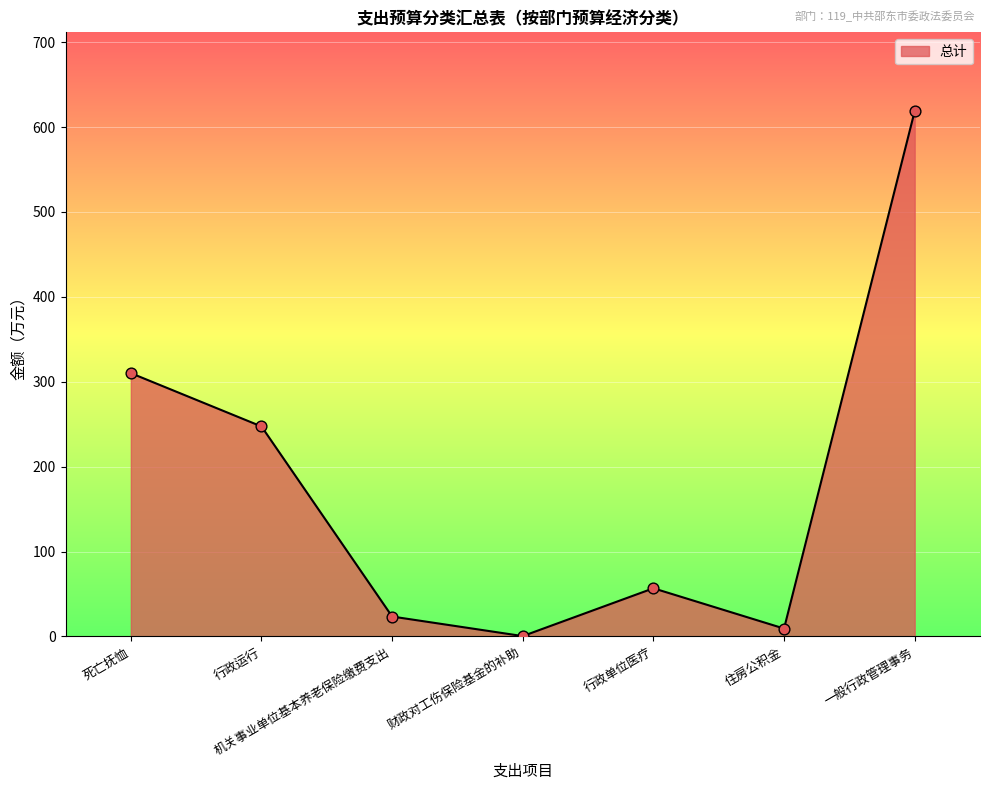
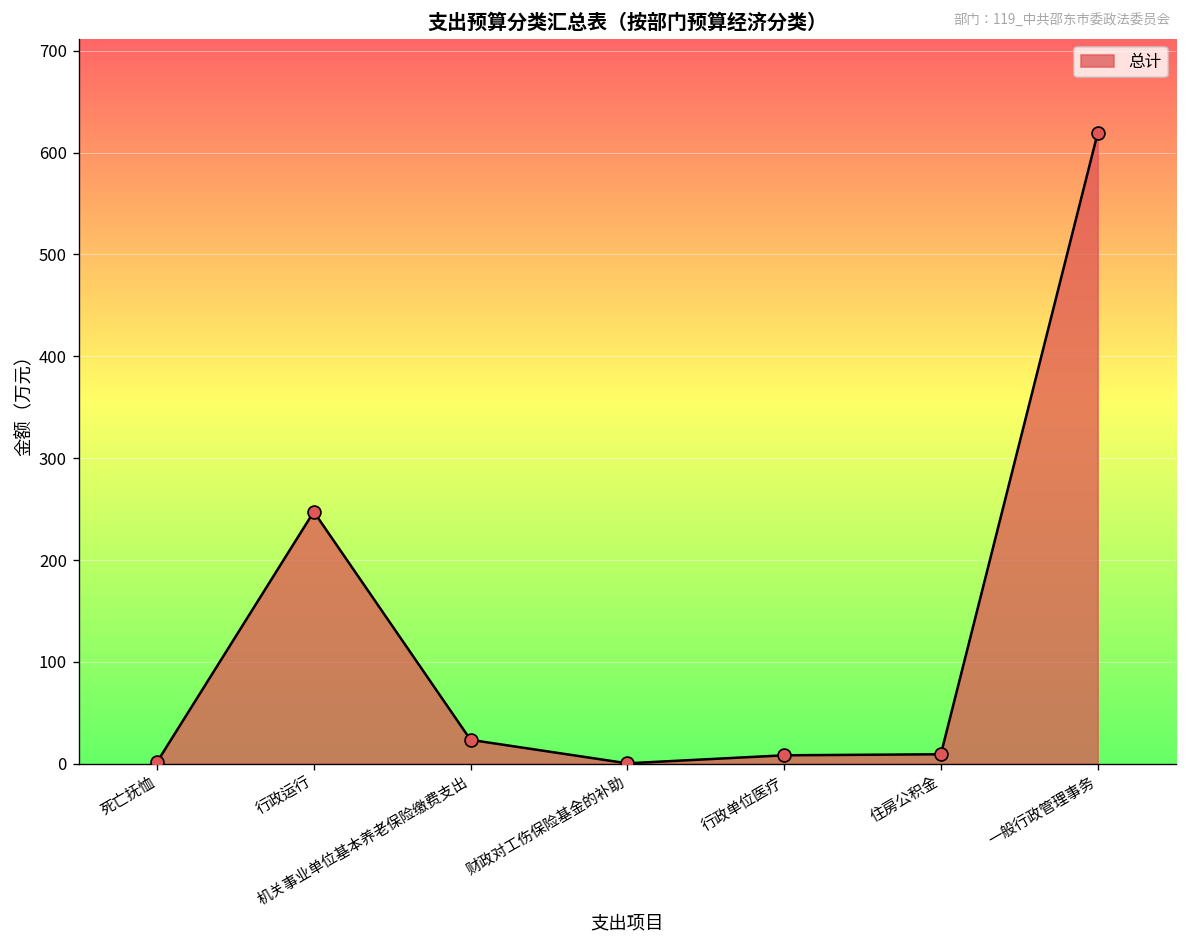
死亡抚恤: 310 -> 0
行政单位医疗: 60 -> 10
